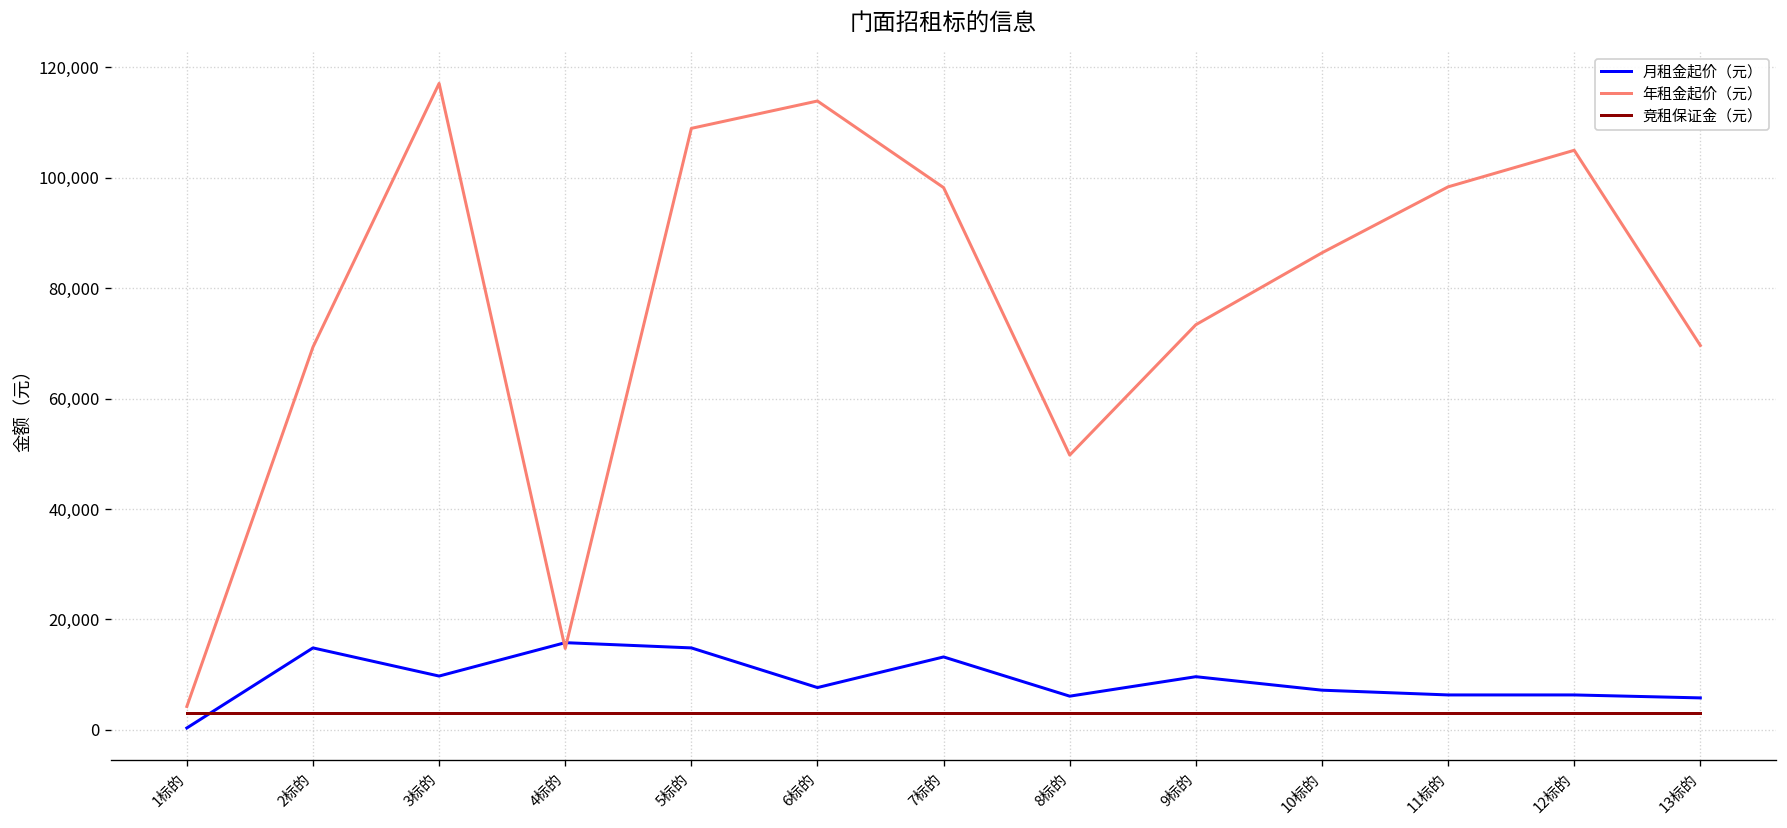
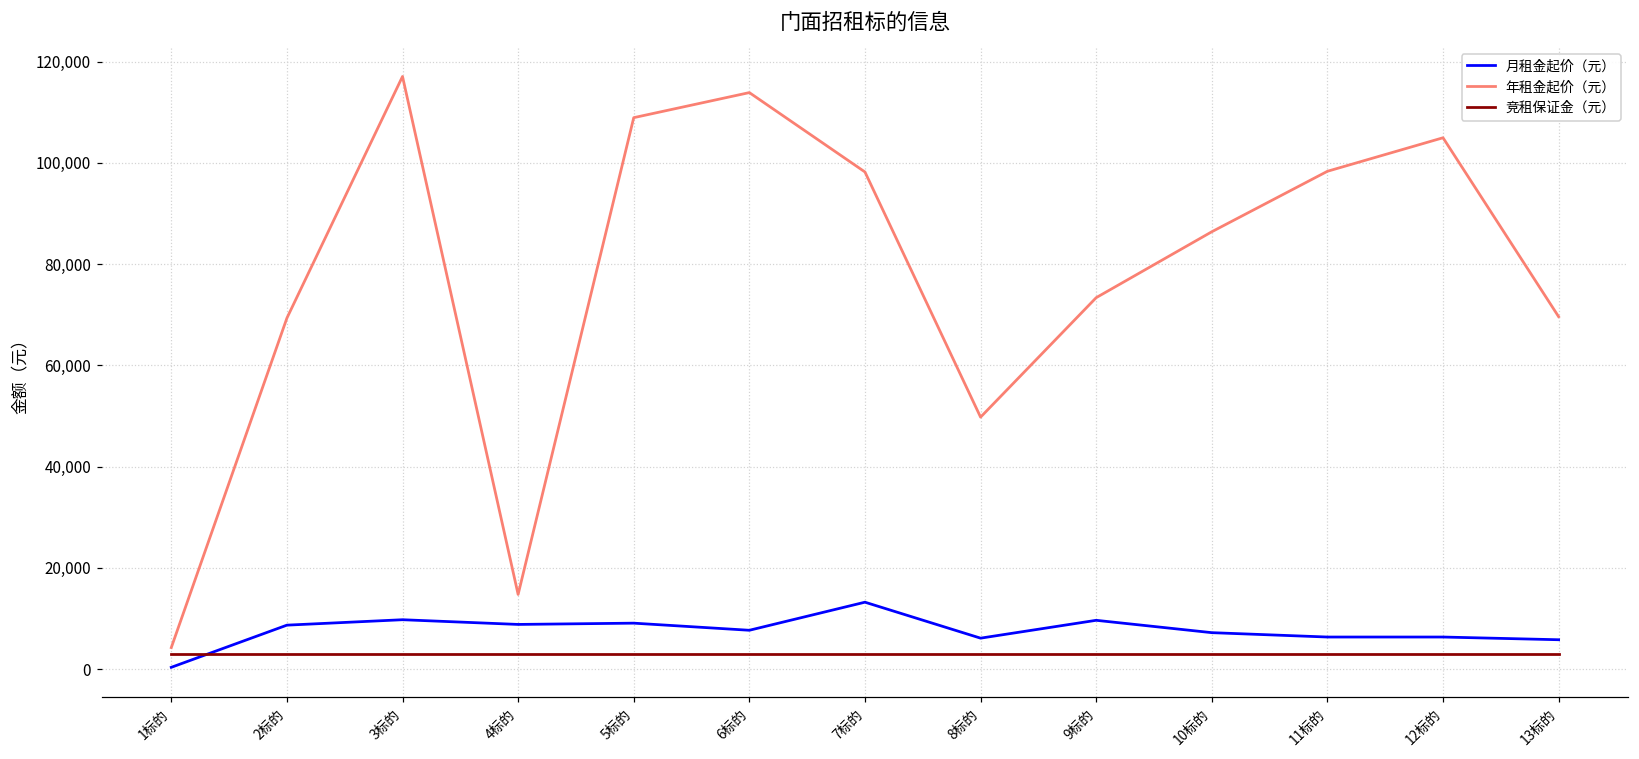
月租金起价（元）, 2标的: 15,000 -> 9,000
月租金起价（元）, 4标的: 16,000 -> 9,000
月租金起价（元）, 5标的: 15,000 -> 9,000
